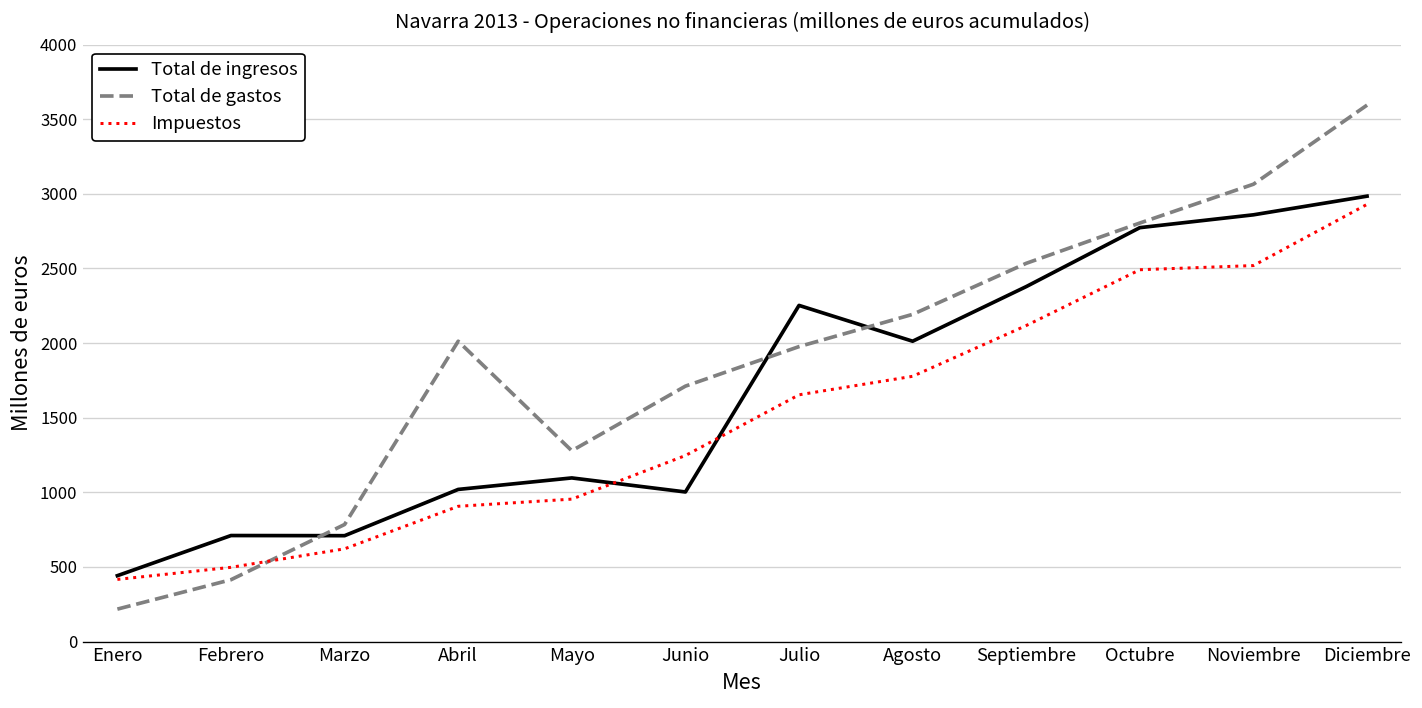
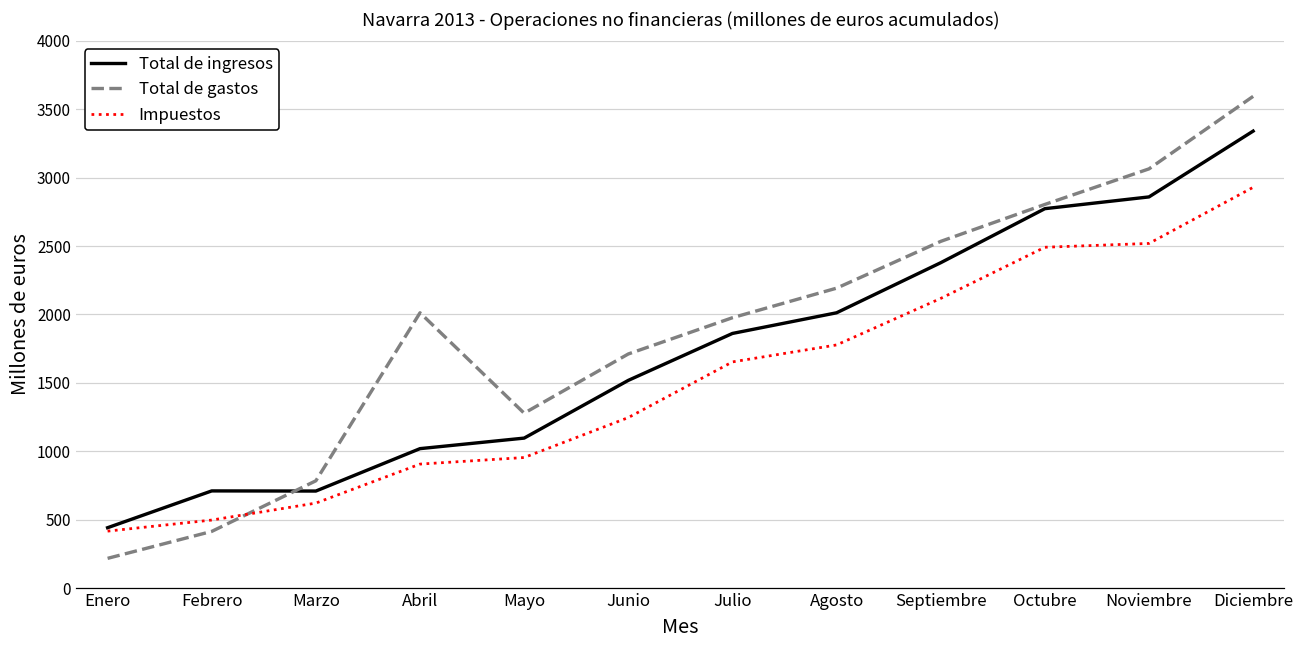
Total de ingresos, Junio: 1000 -> 1520
Total de ingresos, Julio: 2250 -> 1860
Total de ingresos, Diciembre: 2980 -> 3340
